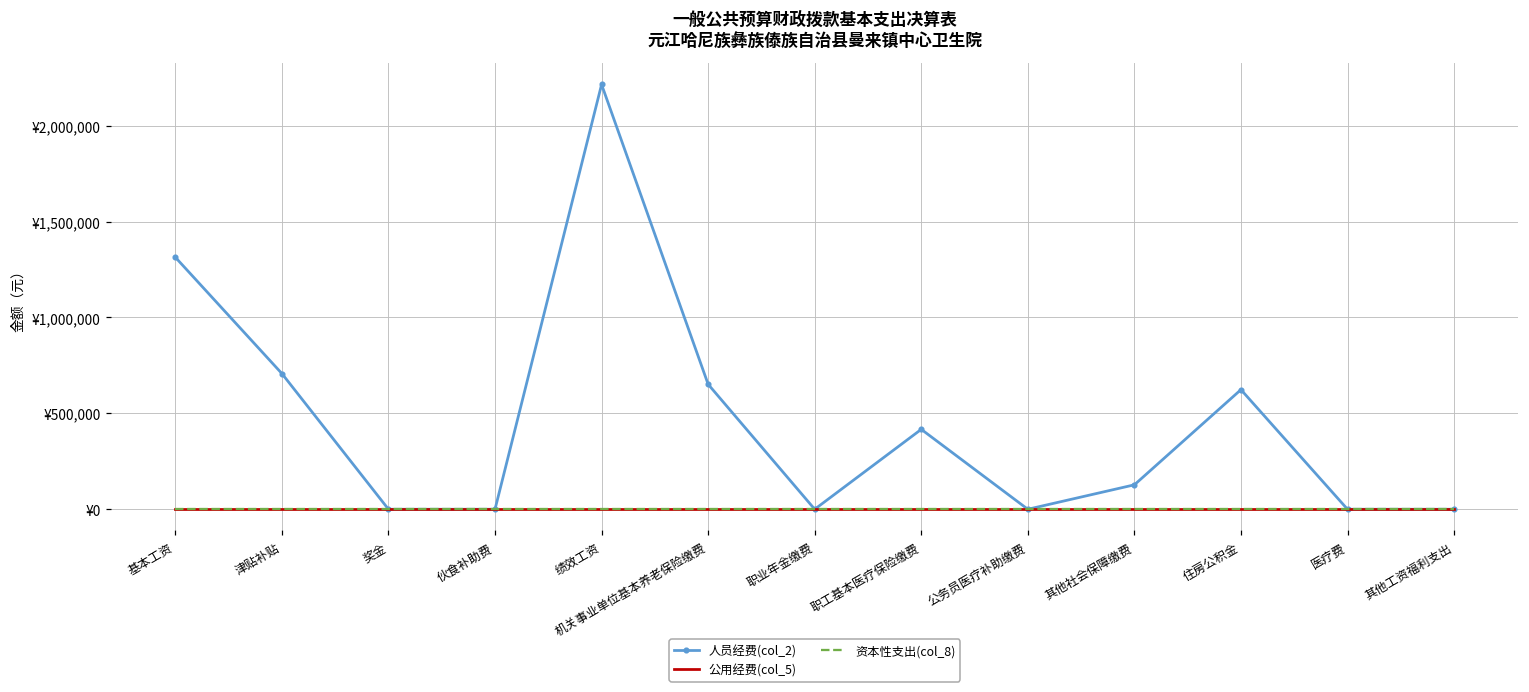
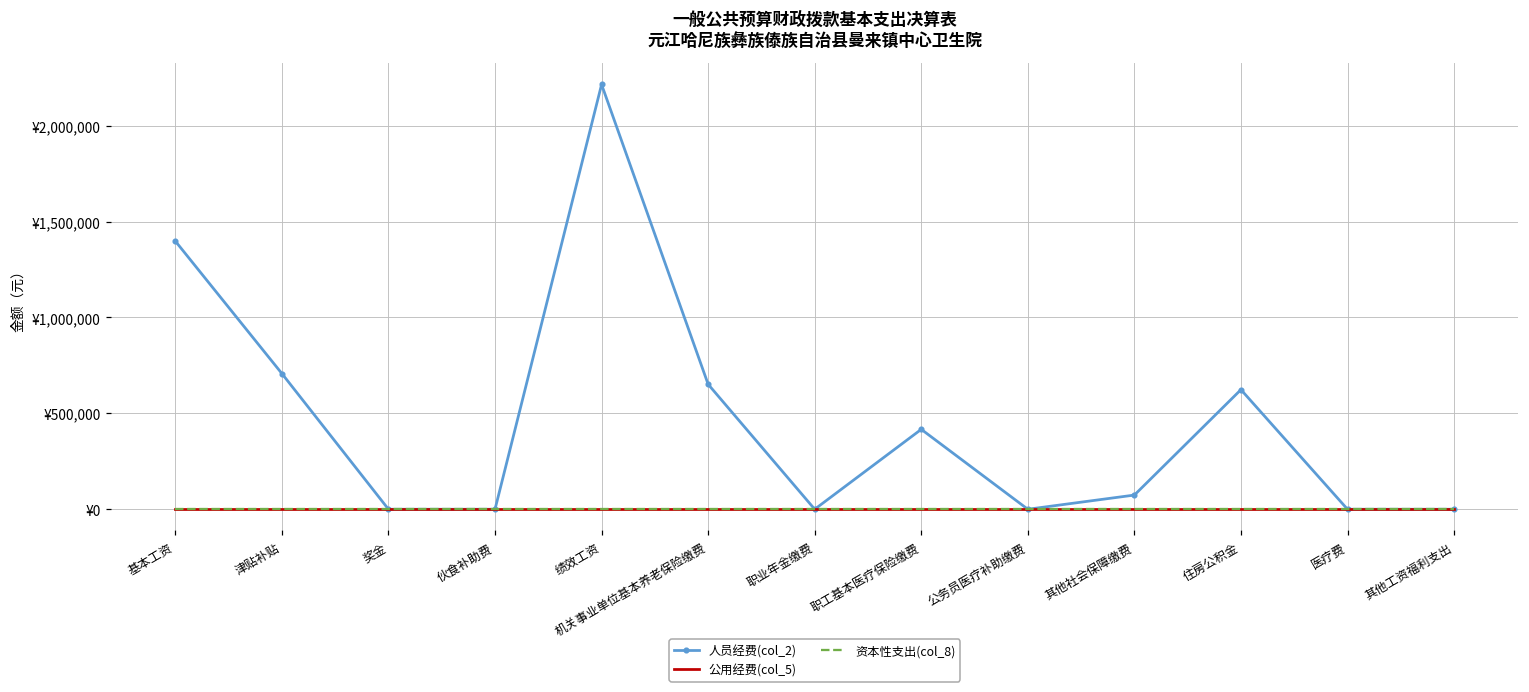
人员经费(col_2), 基本工资: ¥1,310,000 -> ¥1,400,000
人员经费(col_2), 其他社会保障缴费: ¥130,000 -> ¥70,000
